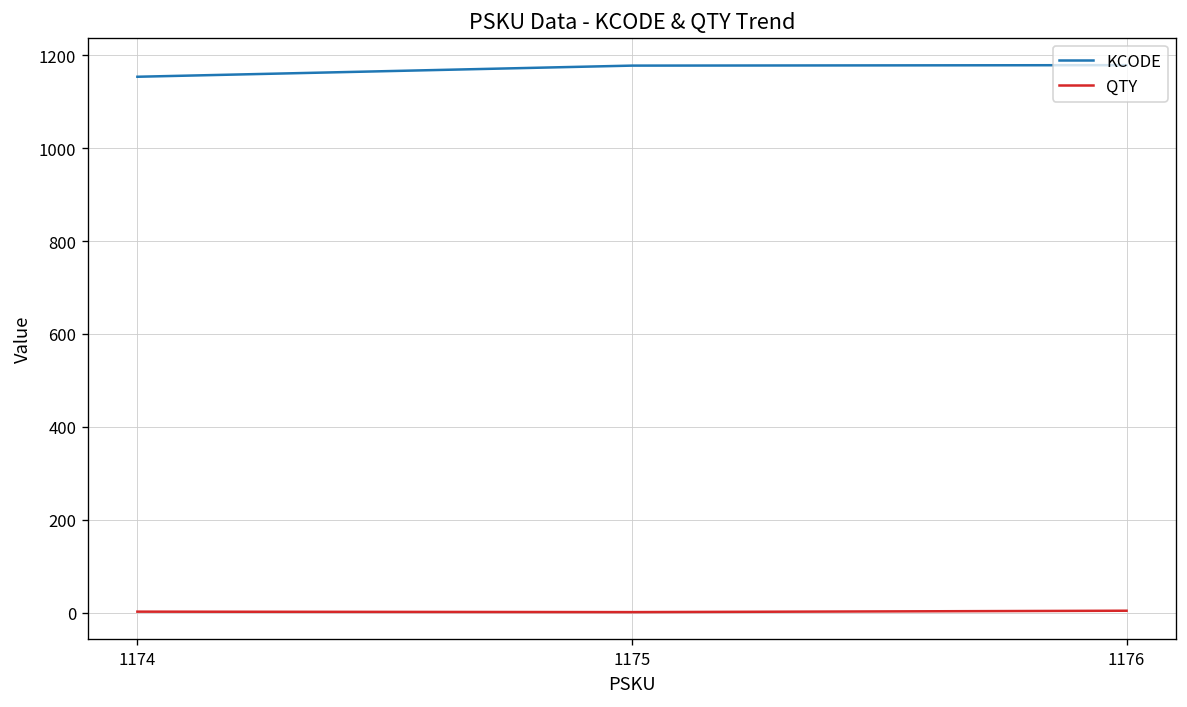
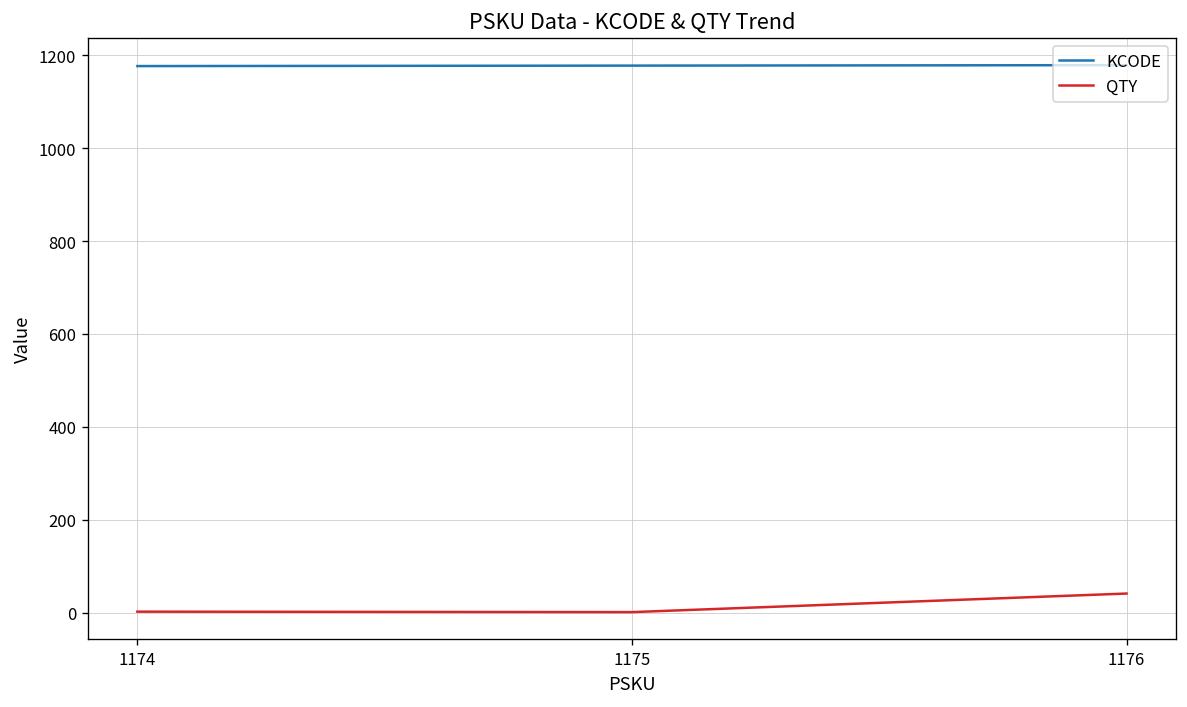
KCODE, 1174: 1150 -> 1180
QTY, 1176: 0 -> 40
